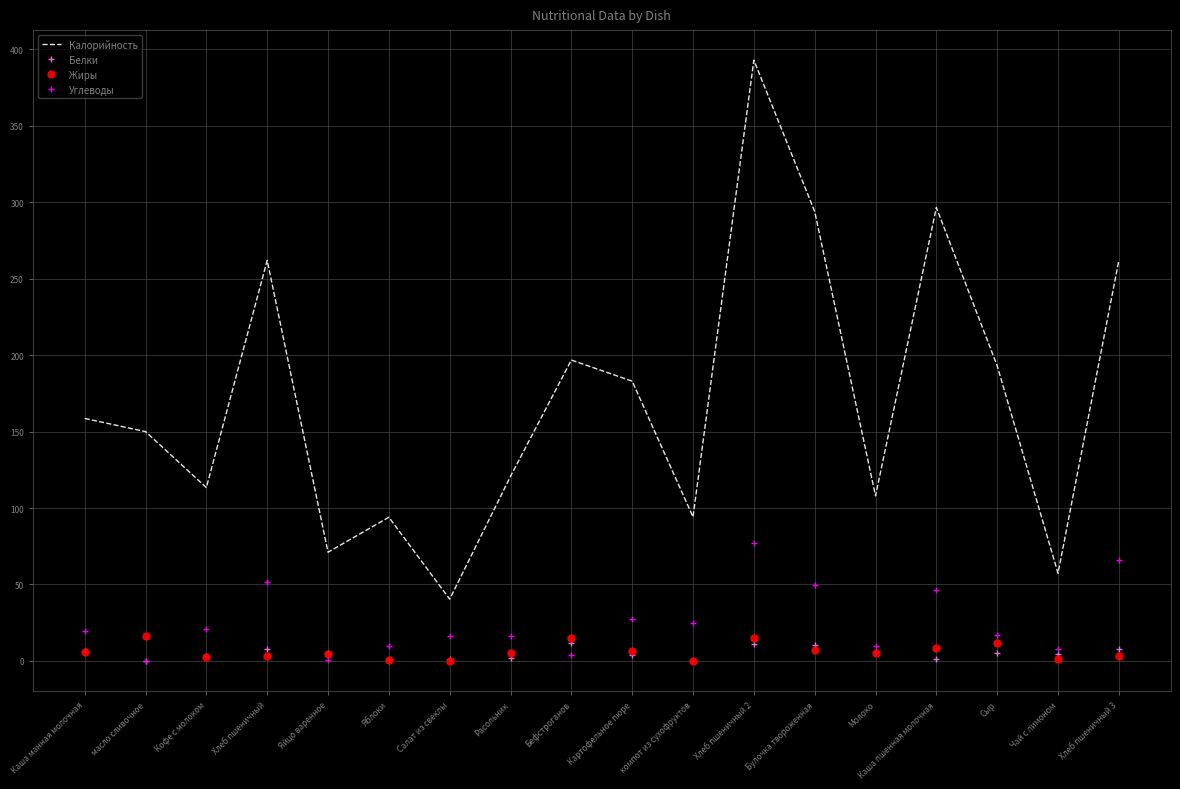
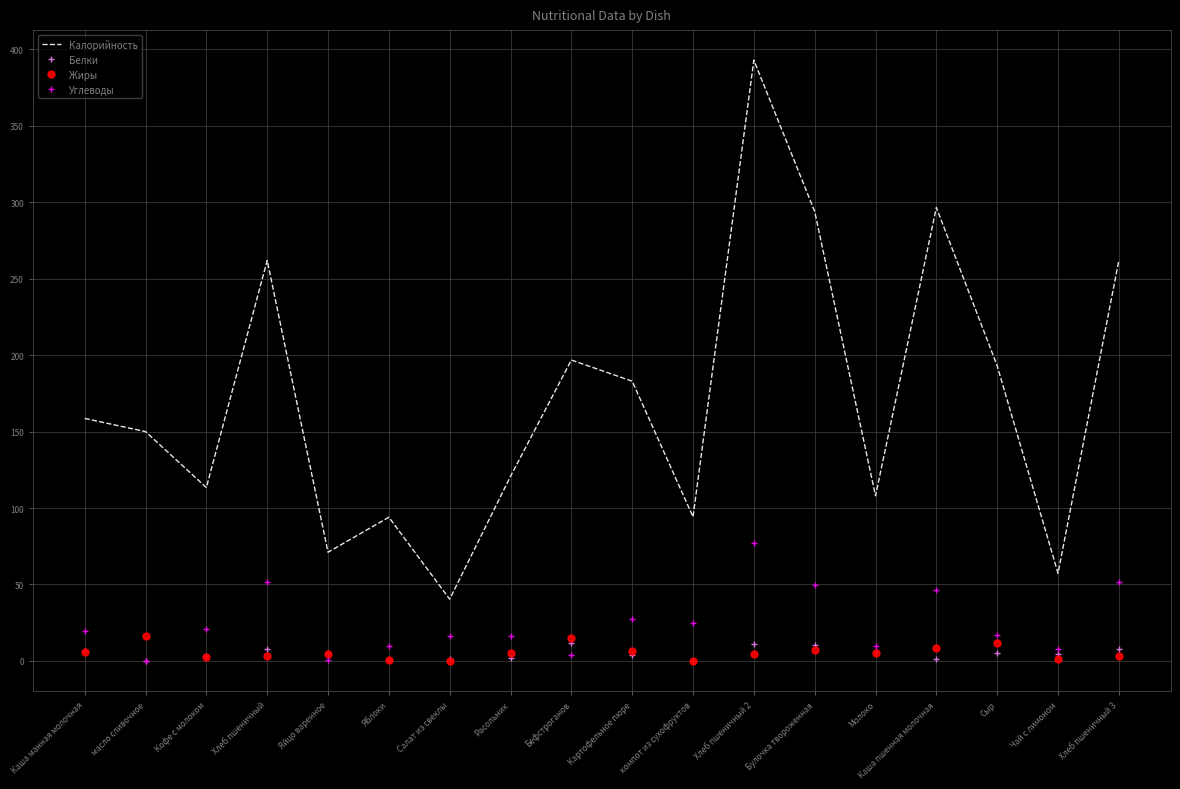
Жиры, Хлеб пшеничный 2: 15 -> 4
Углеводы, Хлеб пшеничный 3: 66 -> 51
